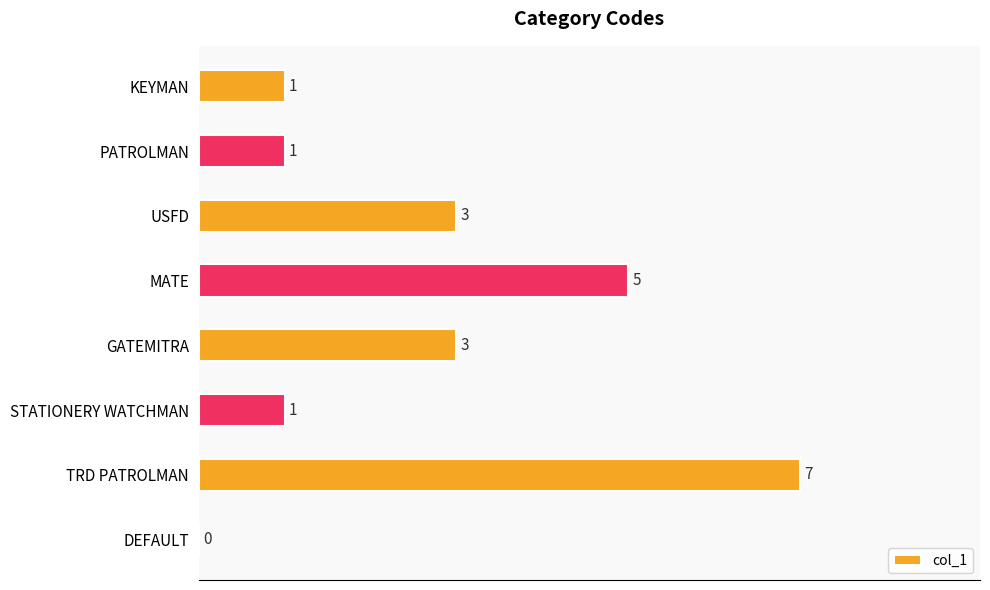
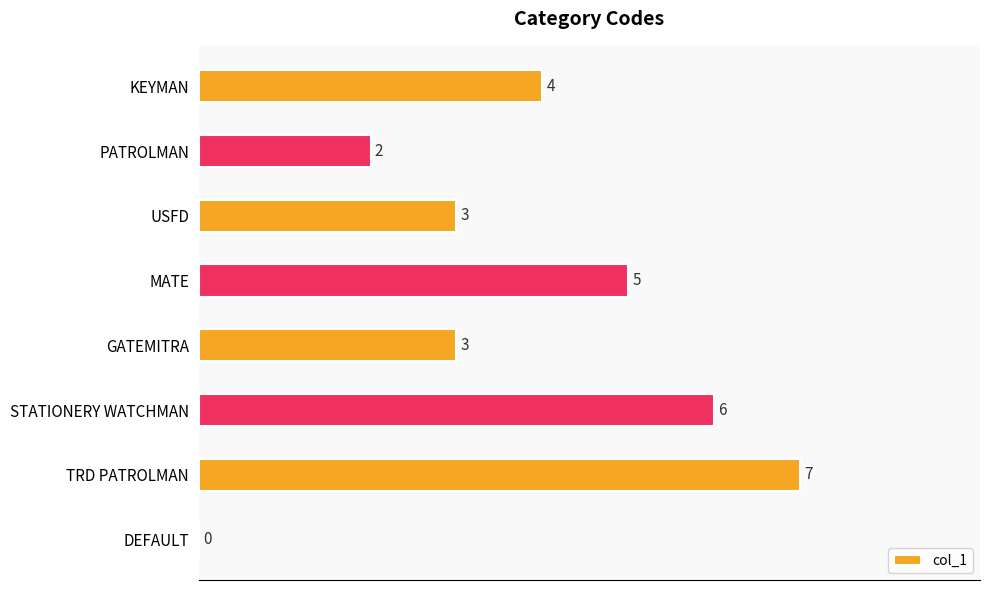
KEYMAN: 1 -> 4
PATROLMAN: 1 -> 2
STATIONERY WATCHMAN: 1 -> 6
